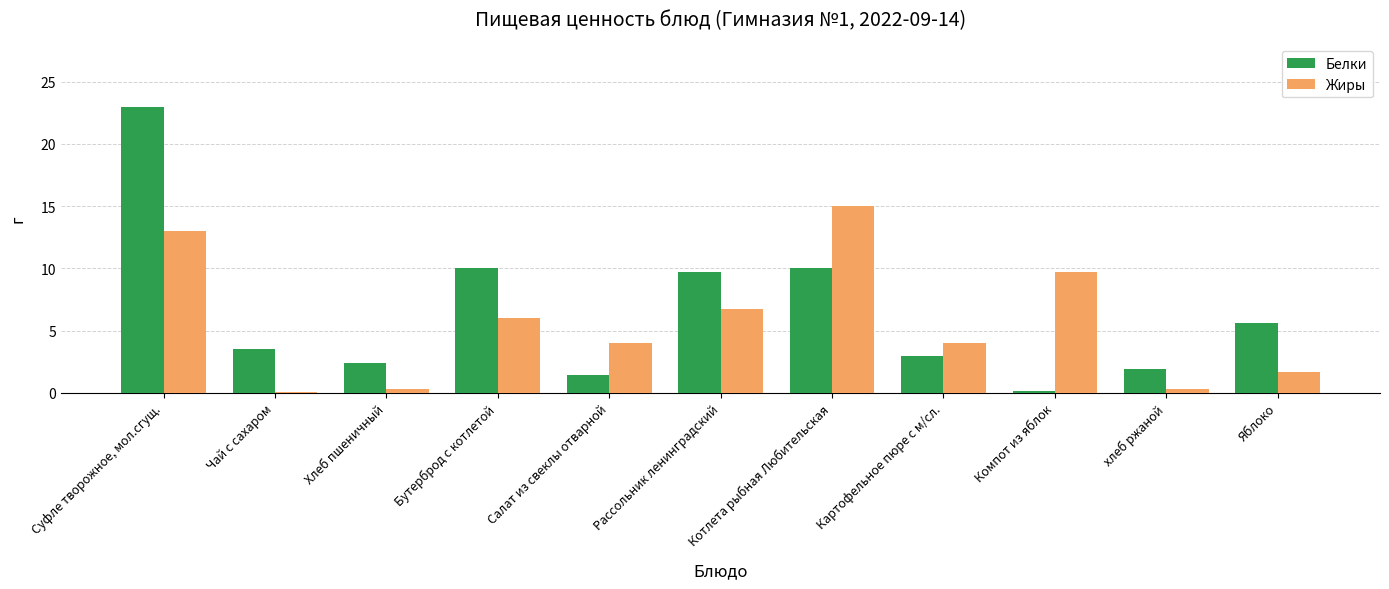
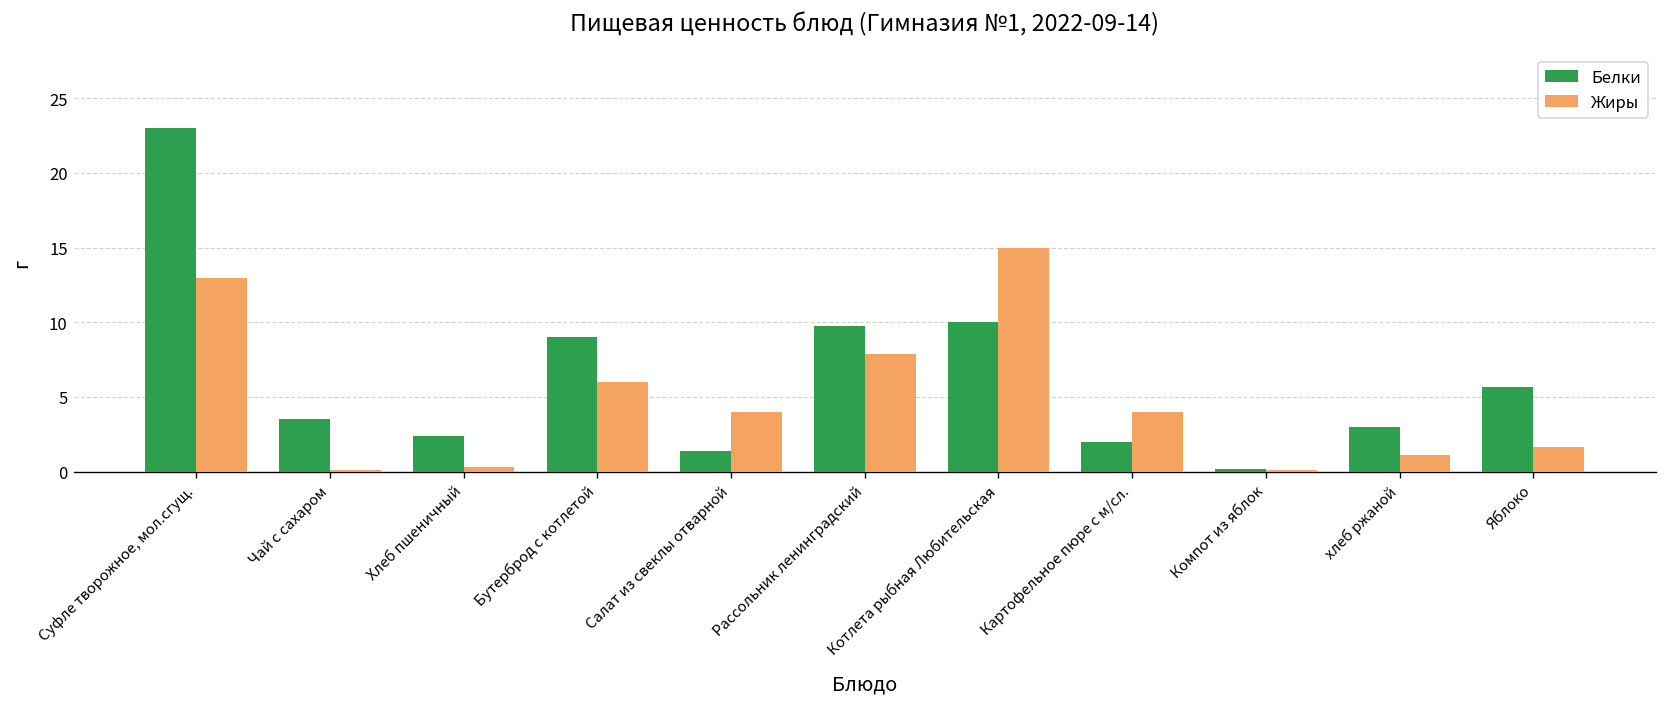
Белки, Бутерброд с котлетой: 10 -> 9
Жиры, Рассольник ленинградский: 6.7 -> 7.9
Белки, Картофельное пюре с м/сл.: 3 -> 2
Жиры, Компот из яблок: 9.7 -> 0.1
Белки, хлеб ржаной: 1.9 -> 3.0
Жиры, хлеб ржаной: 0.3 -> 1.1
